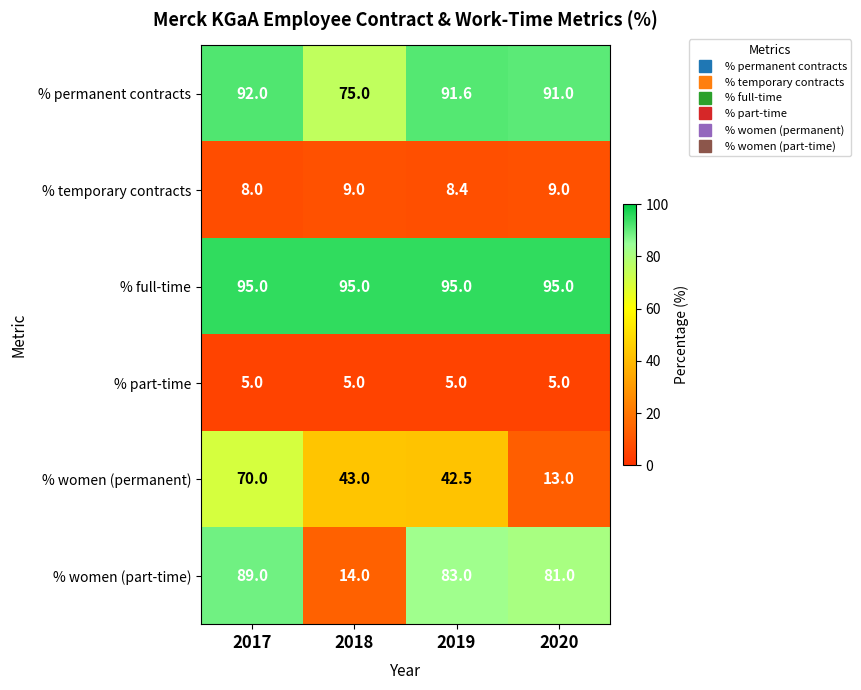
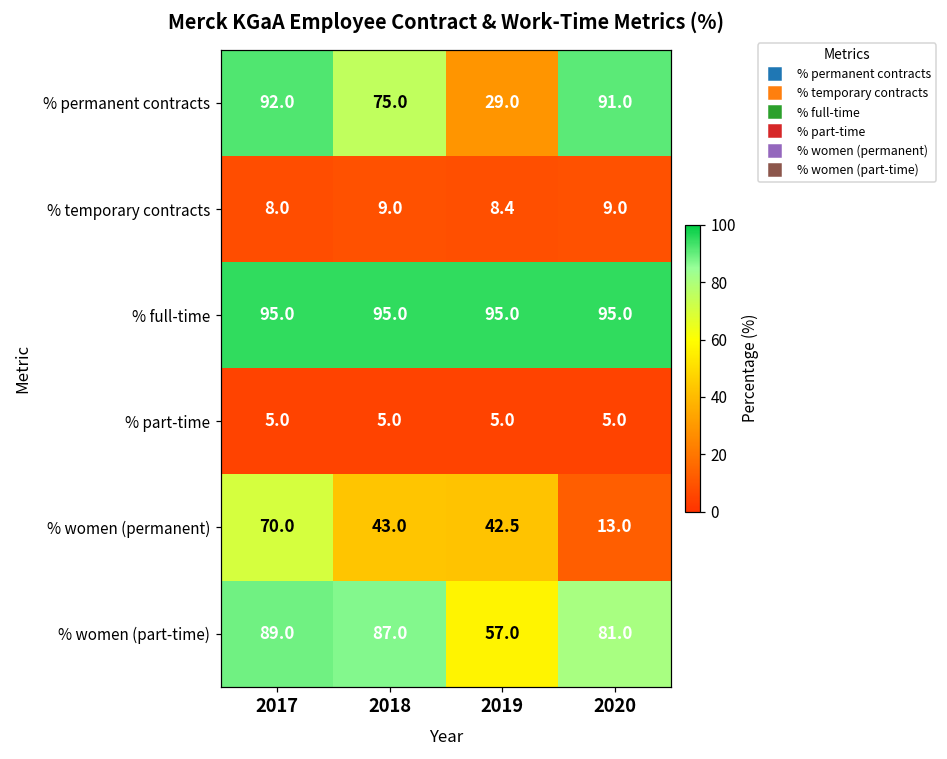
% permanent contracts, 2019: 91.6 -> 29.0
% women (part-time), 2018: 14.0 -> 87.0
% women (part-time), 2019: 83.0 -> 57.0
